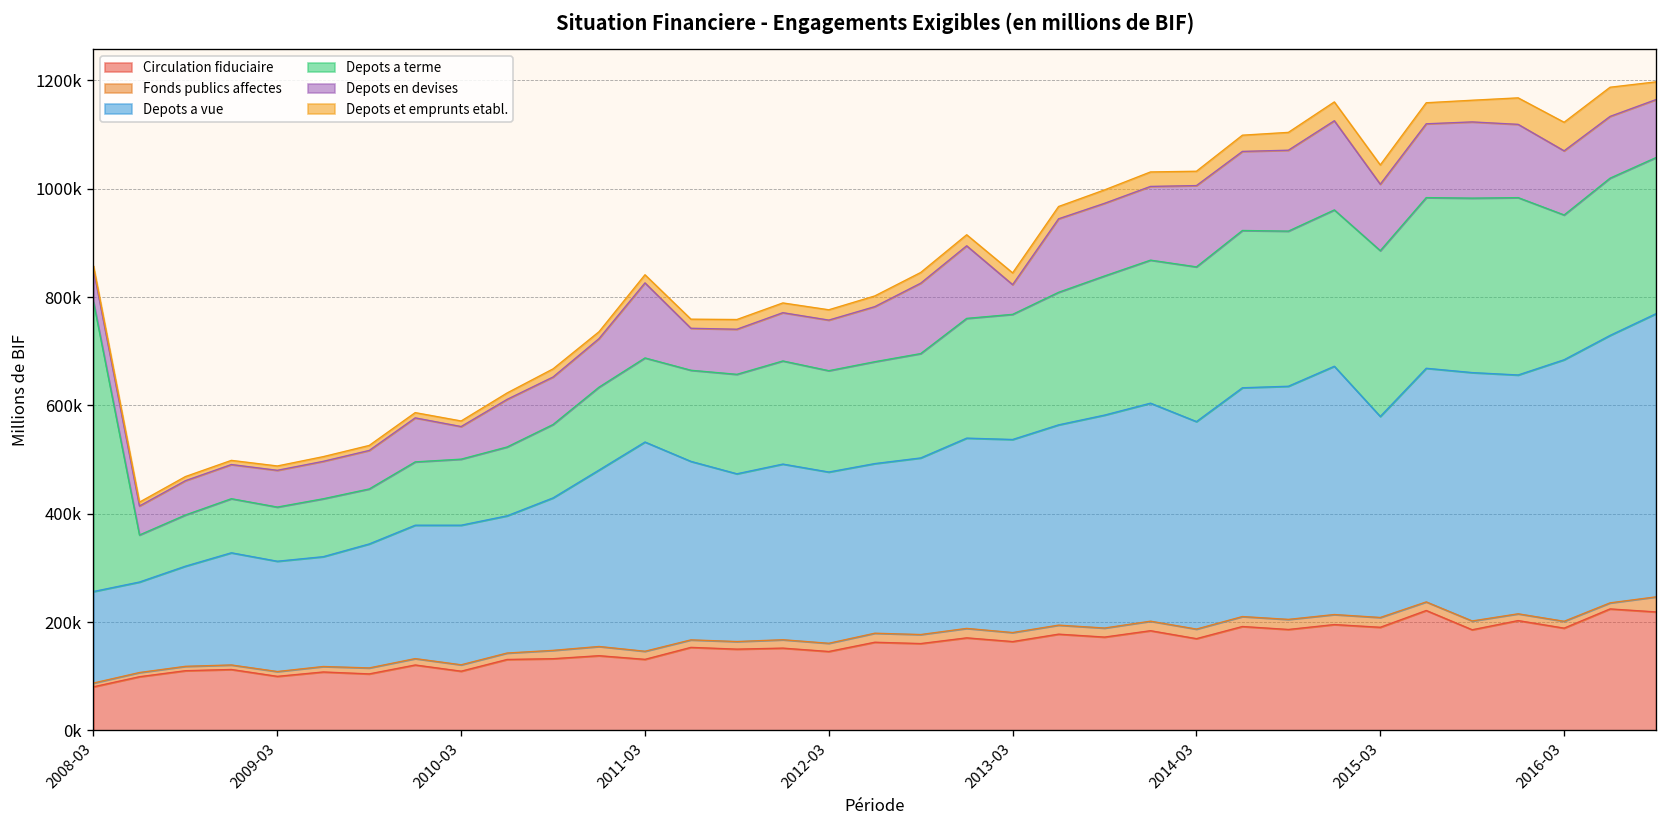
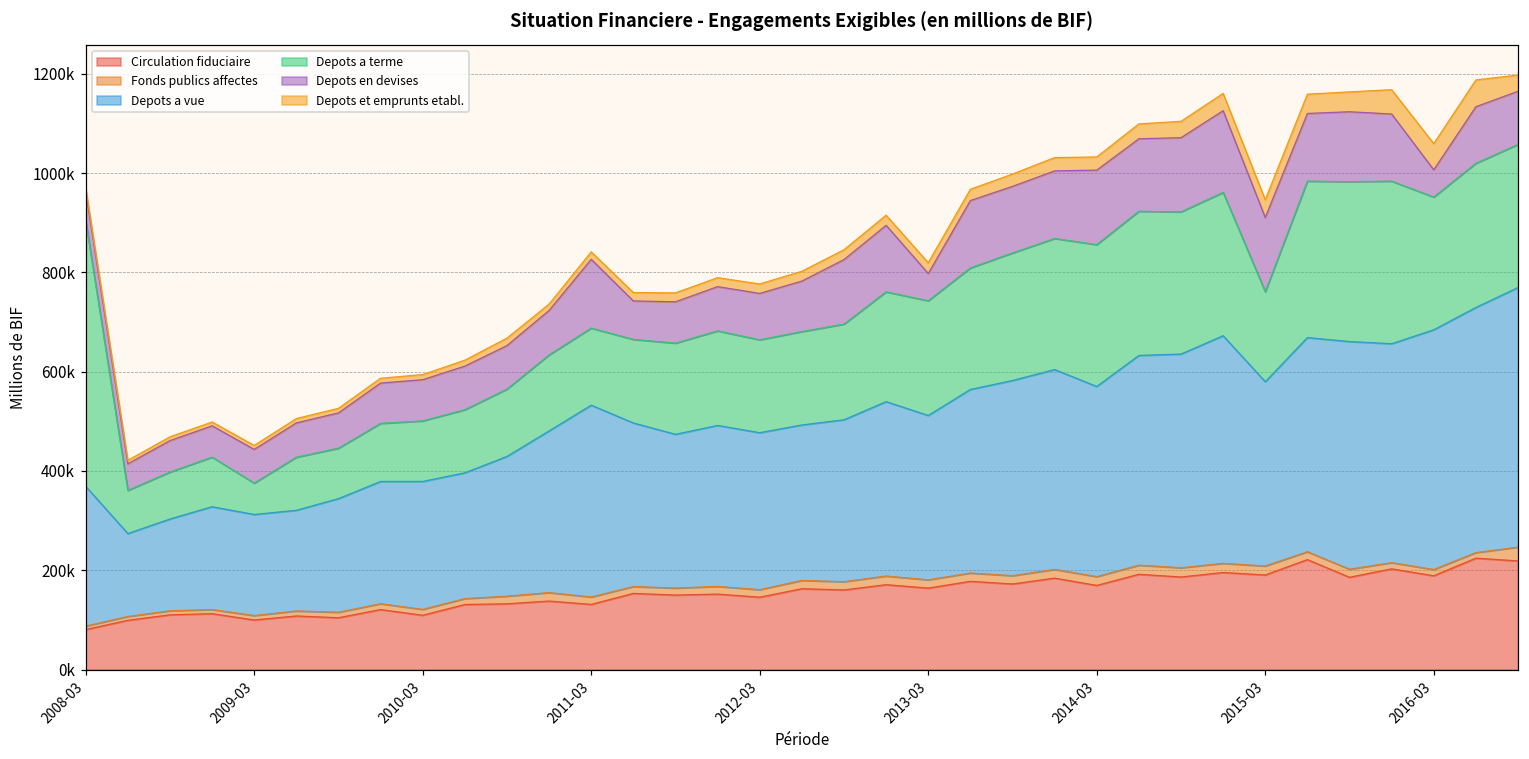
Depots a vue, 2008-03: 170000 -> 280000
Depots a terme, 2009-03: 100000 -> 60000
Depots en devises, 2010-03: 60000 -> 80000
Depots a vue, 2013-03: 360000 -> 330000
Depots a terme, 2015-03: 310000 -> 180000
Depots en devises, 2015-03: 120000 -> 150000
Depots en devises, 2016-03: 120000 -> 50000
